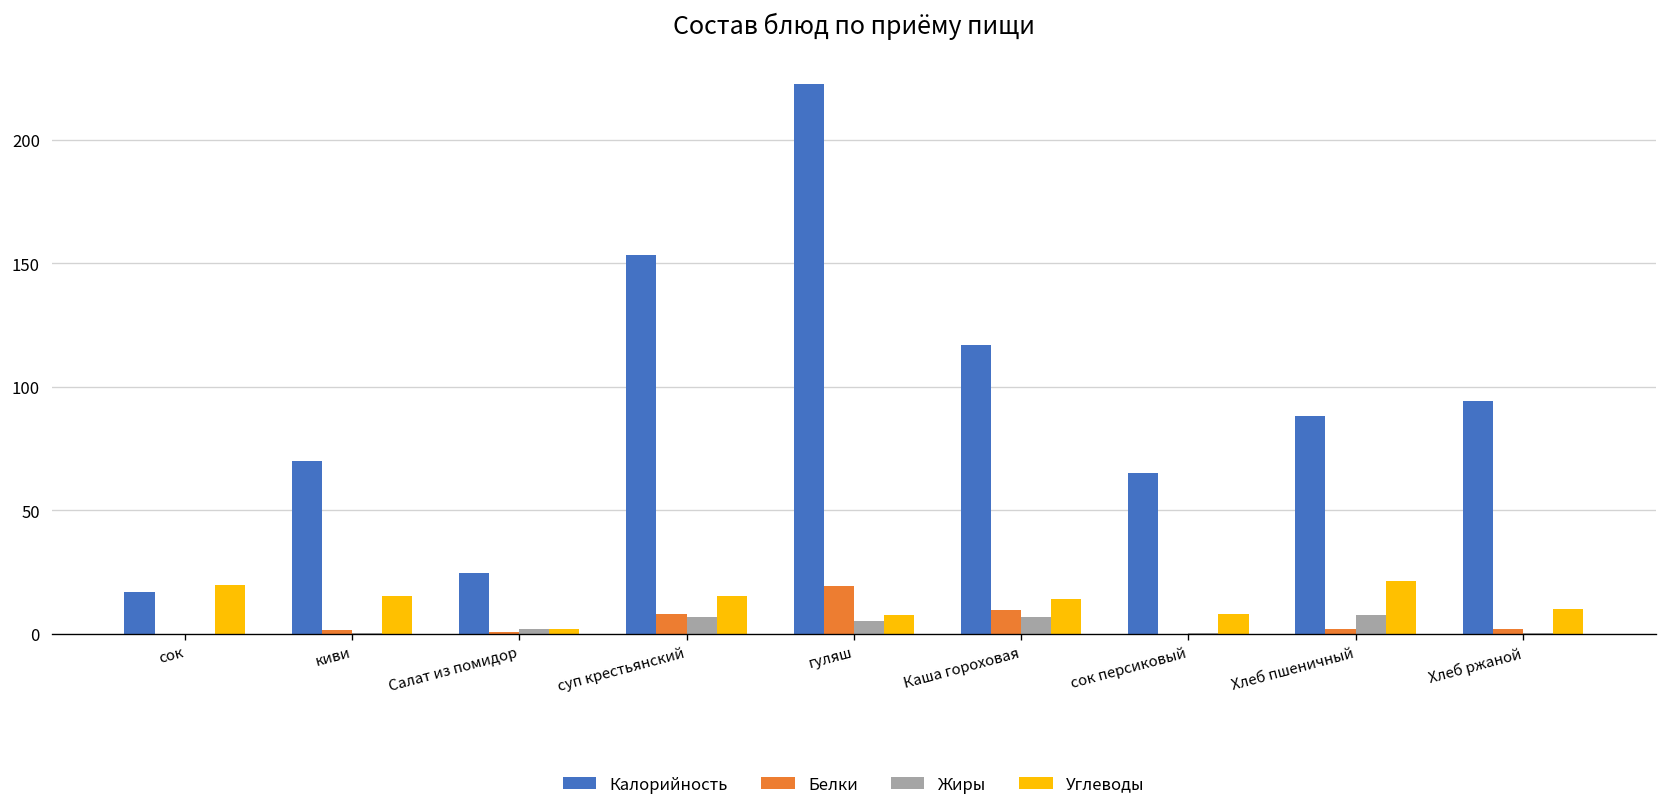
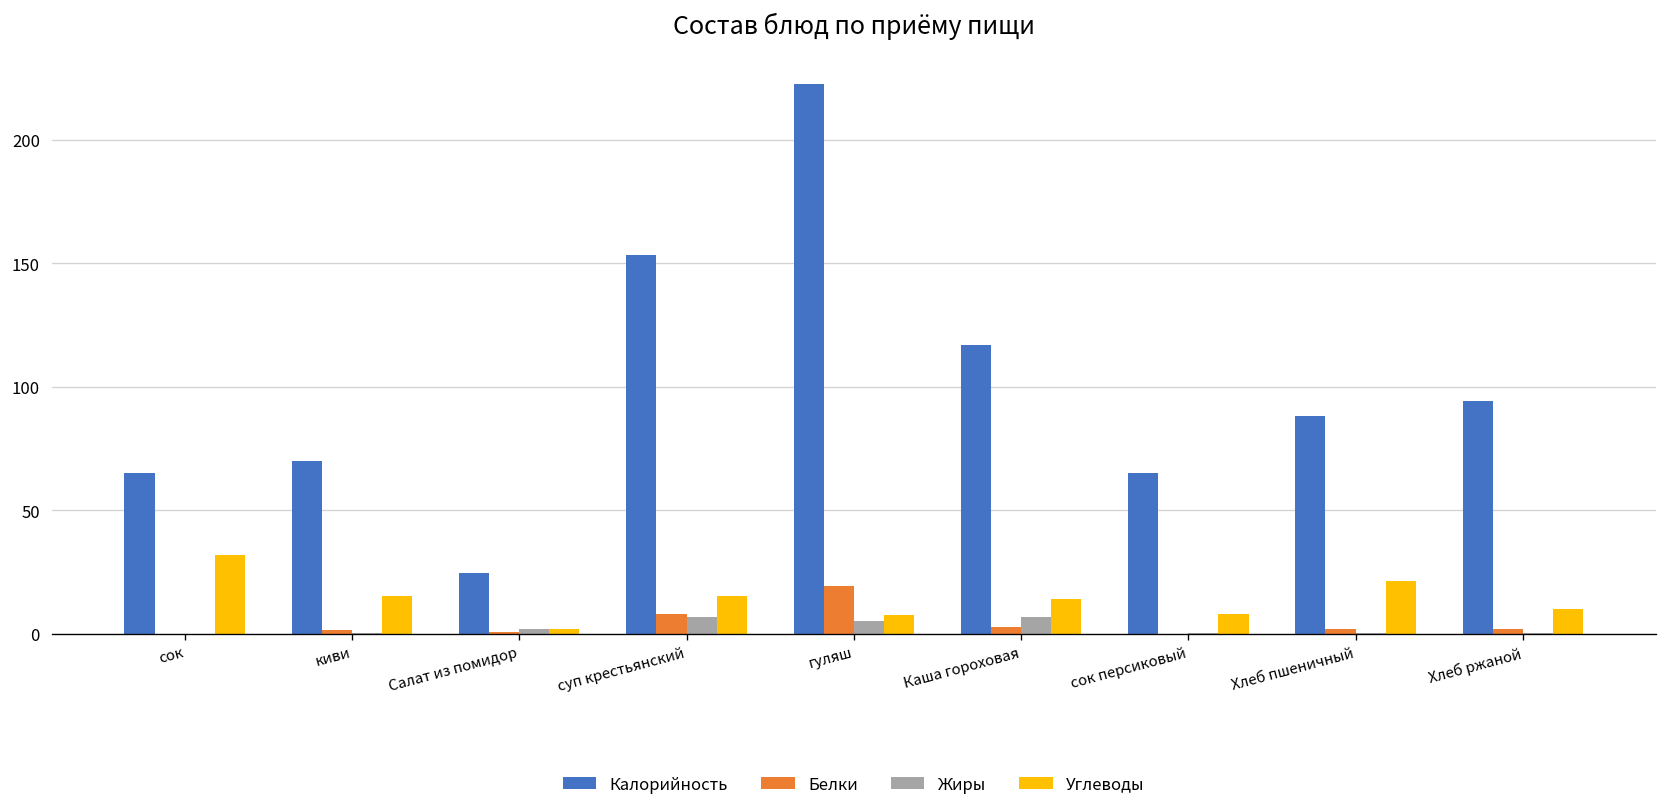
Калорийность, сок: 17 -> 65
Углеводы, сок: 20 -> 32
Белки, Каша гороховая: 10 -> 3
Жиры, Хлеб пшеничный: 8 -> 0
